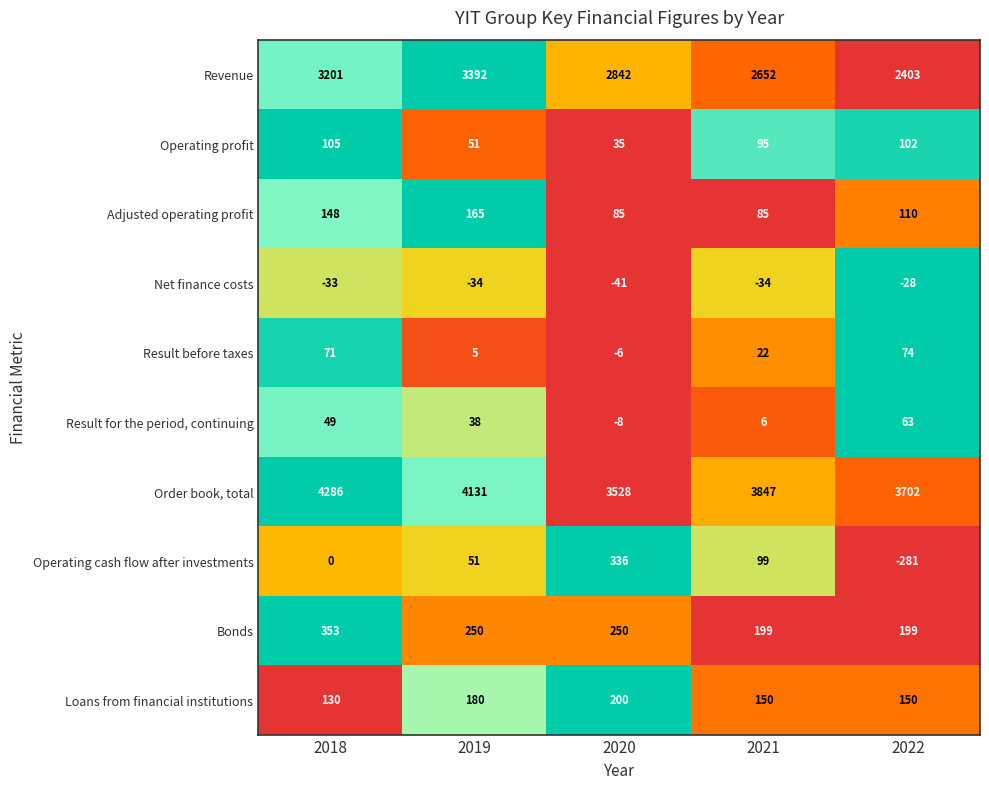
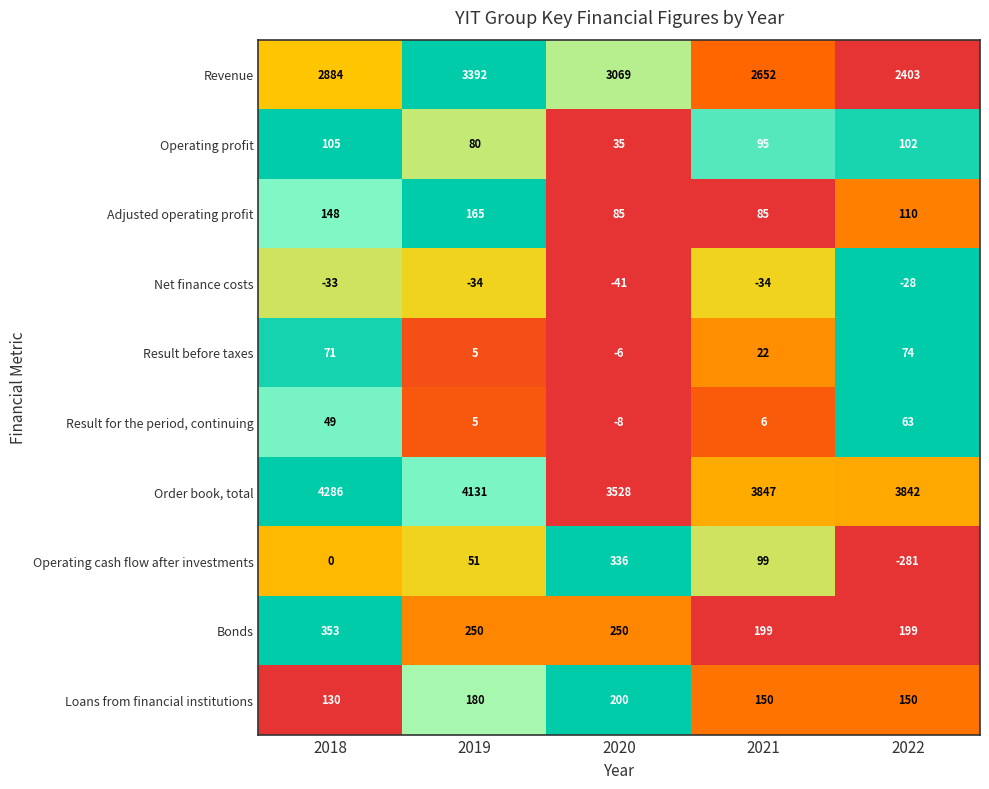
Revenue, 2018: 3201 -> 2884
Revenue, 2020: 2842 -> 3069
Operating profit, 2019: 51 -> 80
Result for the period, continuing, 2019: 38 -> 5
Order book, total, 2022: 3702 -> 3842
